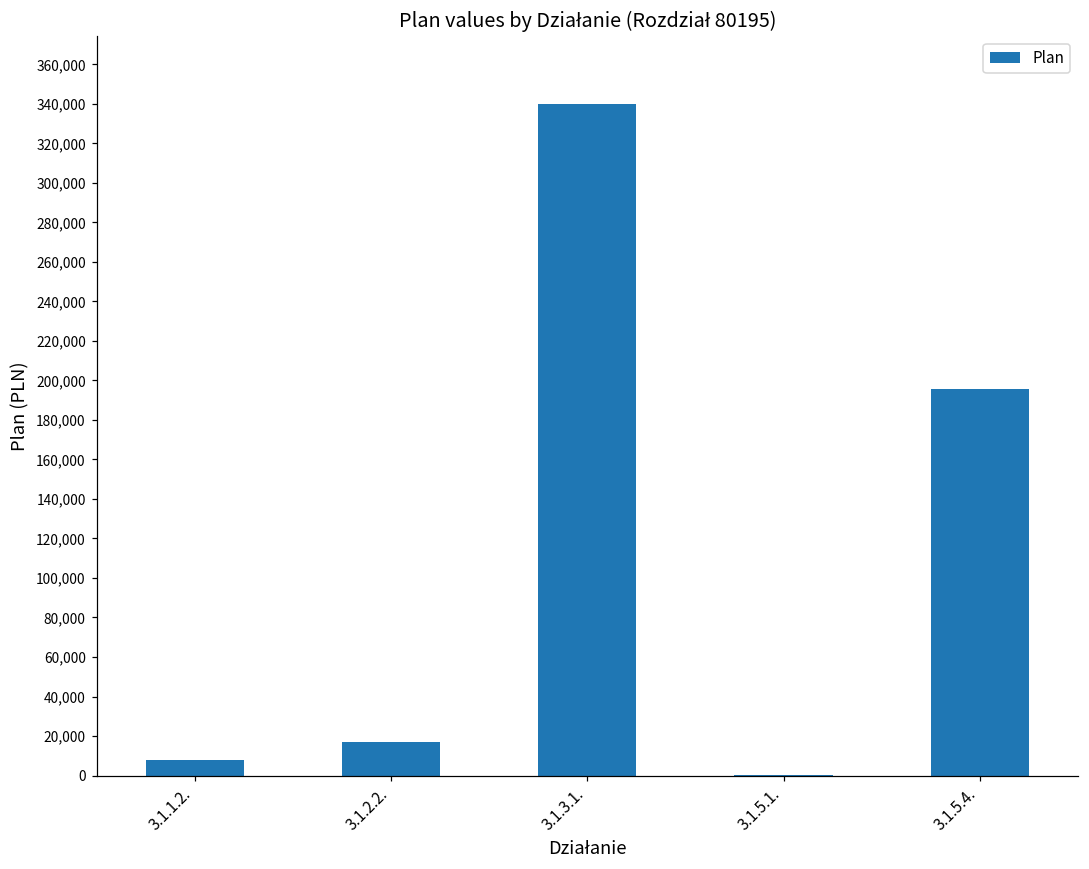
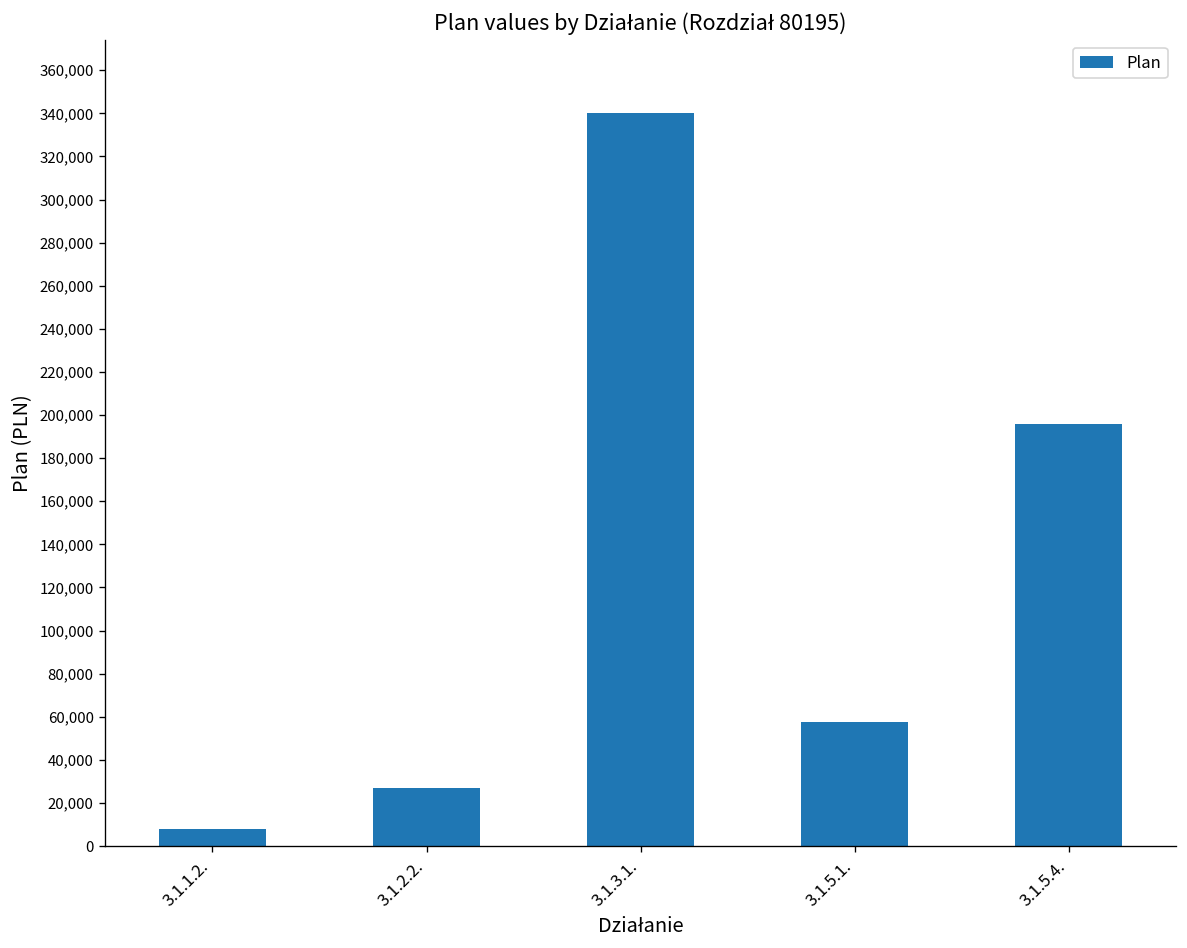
3.1.2.2.: 17,000 -> 27,000
3.1.5.1.: 0 -> 57,000
